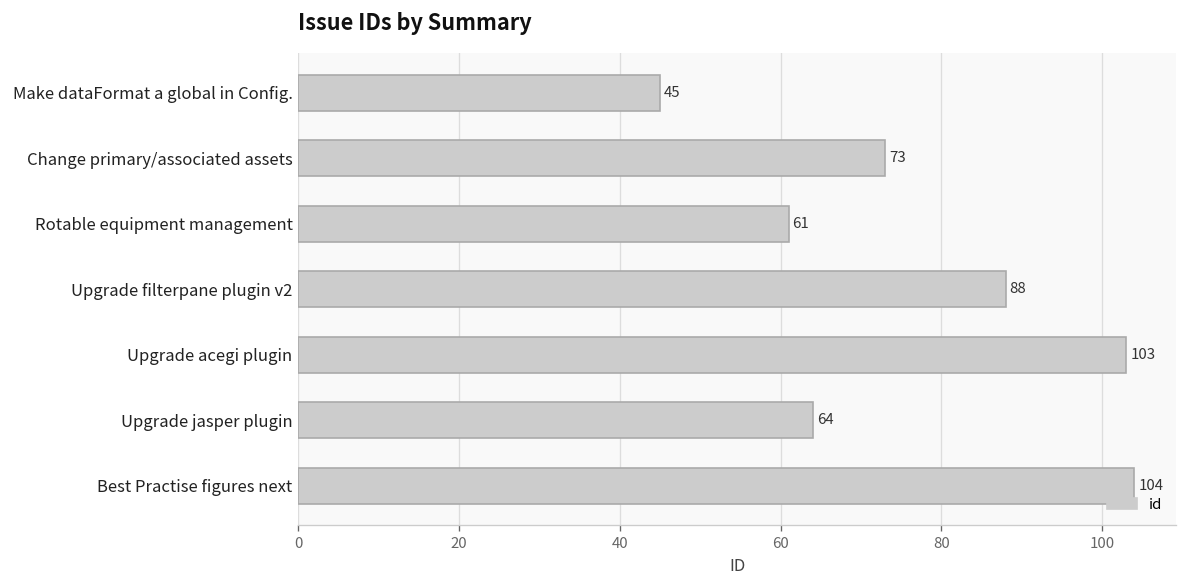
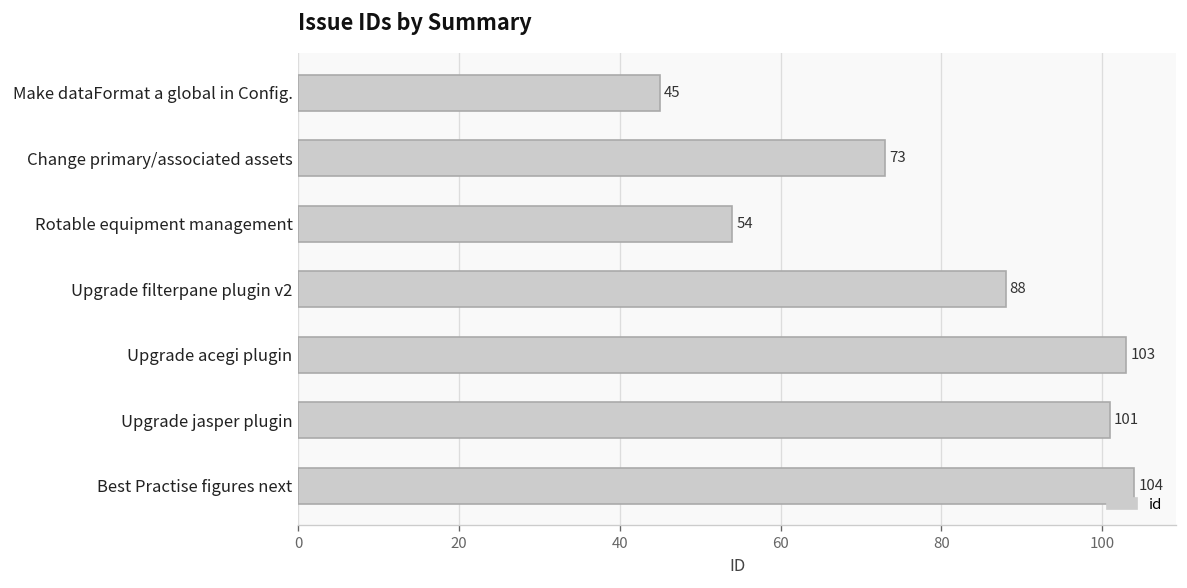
Rotable equipment management: 61 -> 54
Upgrade jasper plugin: 64 -> 101
